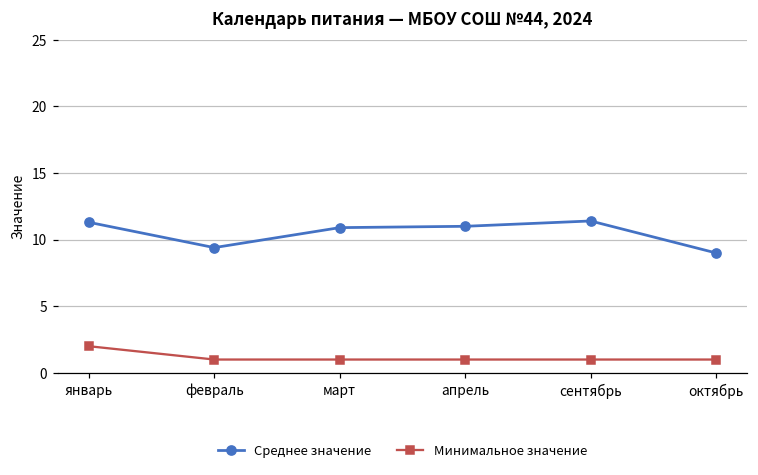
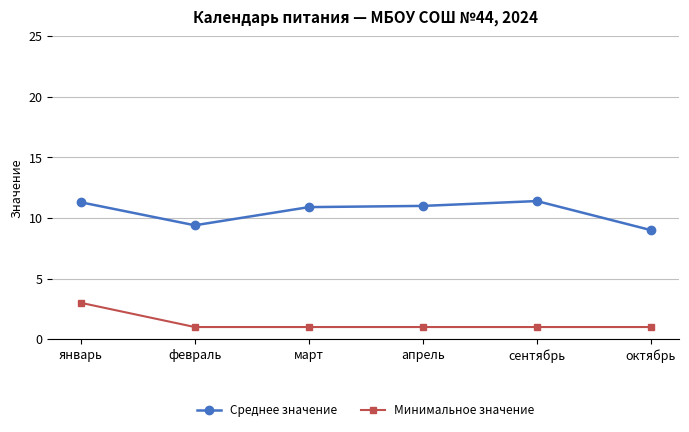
Минимальное значение, январь: 2 -> 3
